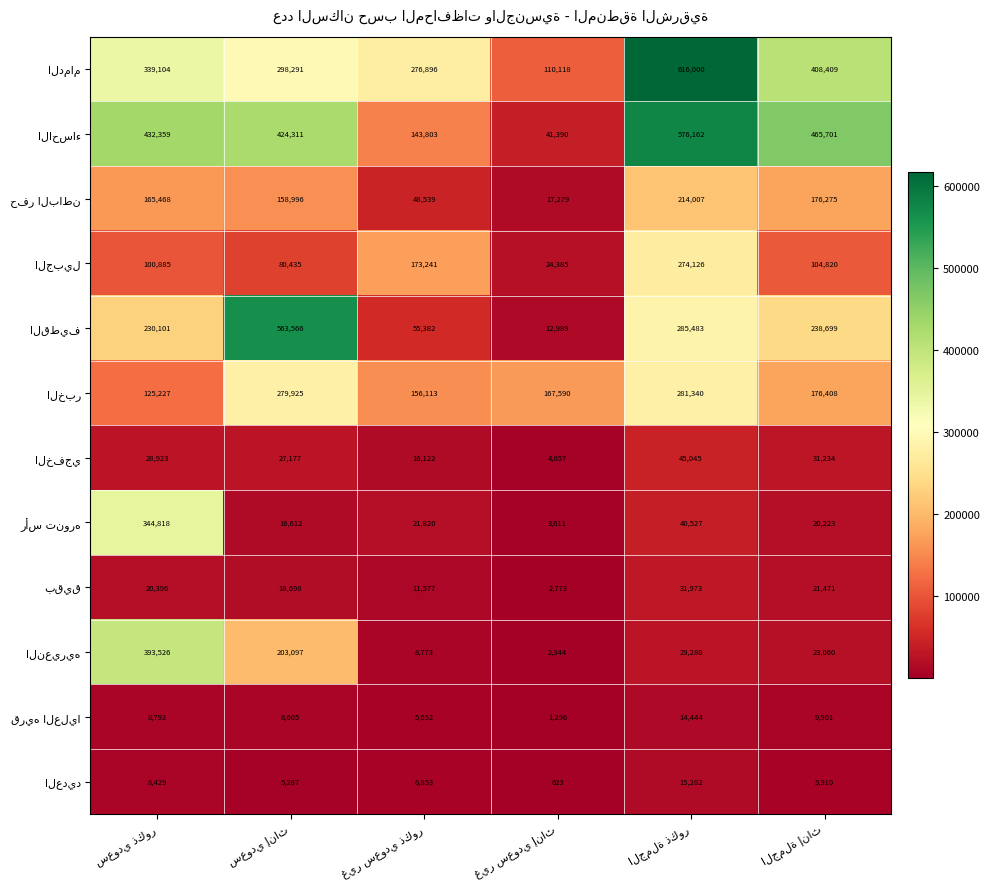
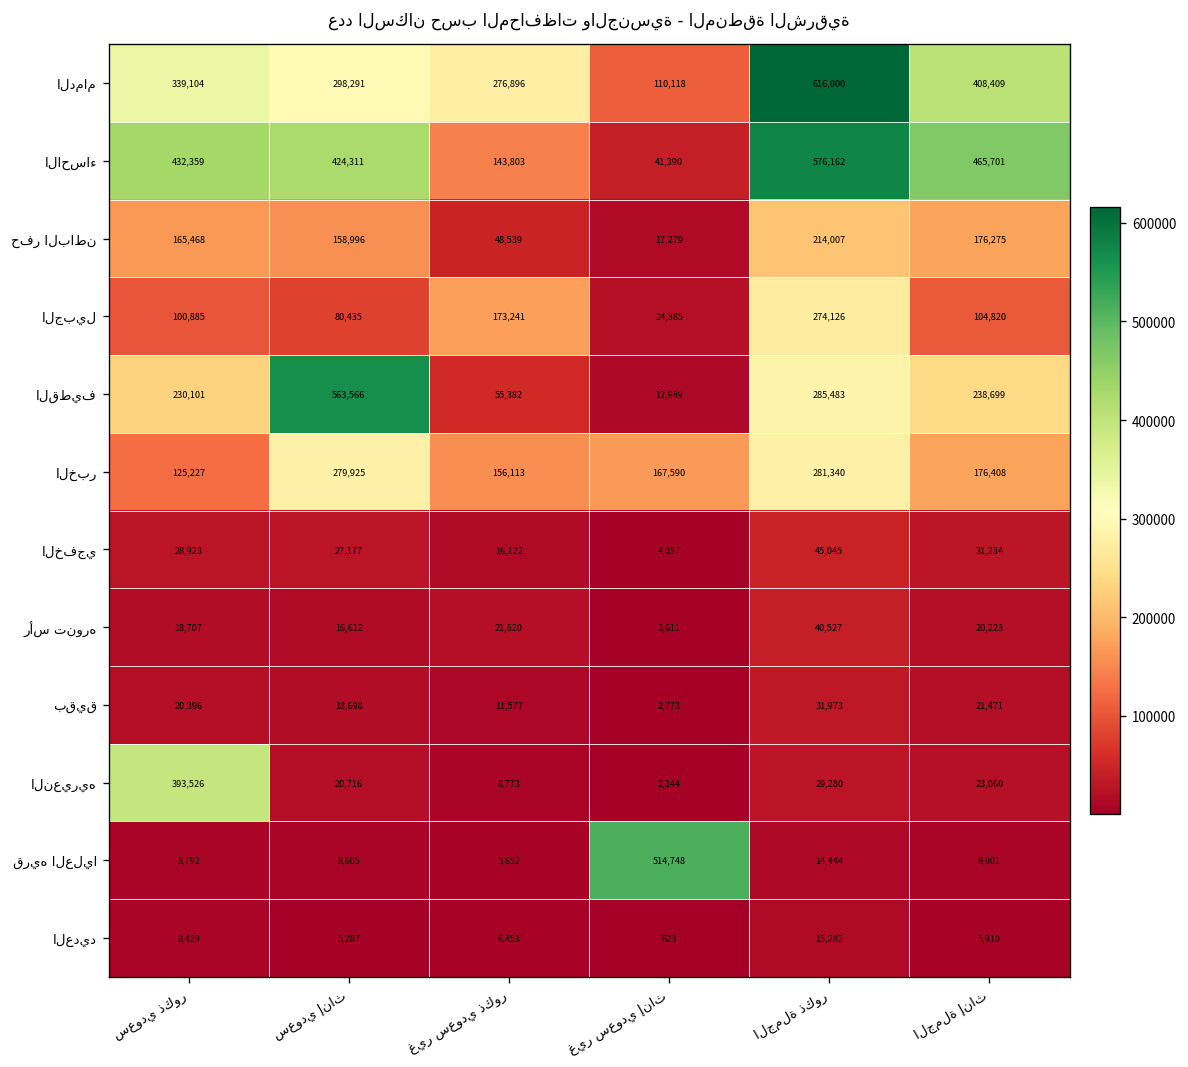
رأس تنوره, سعودي ذكور: 344,818 -> 18,707
النعيريه, سعودي إناث: 203,097 -> 20,716
قريه العليا, غير سعودي إناث: 1,296 -> 514,748
